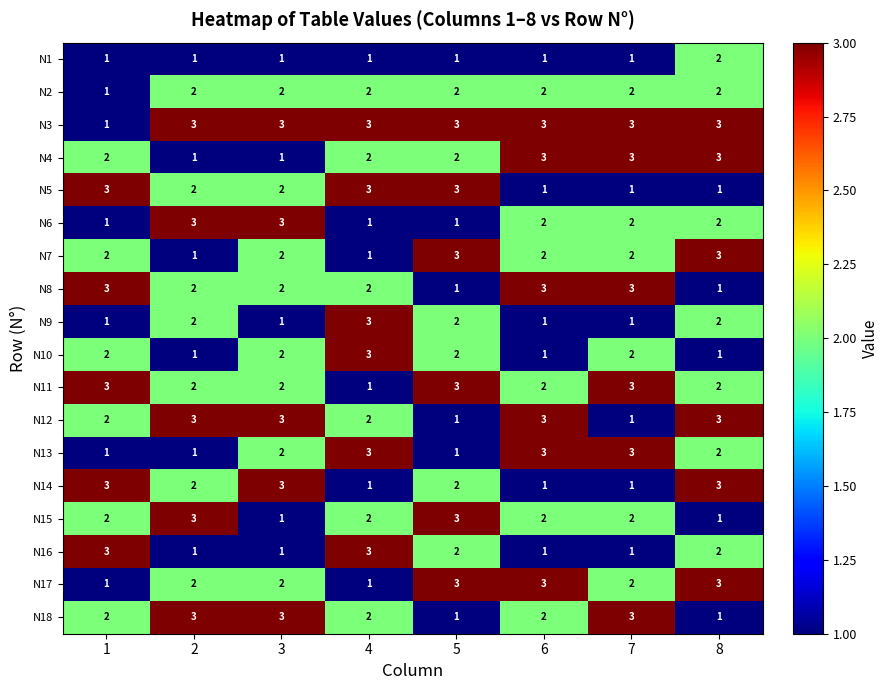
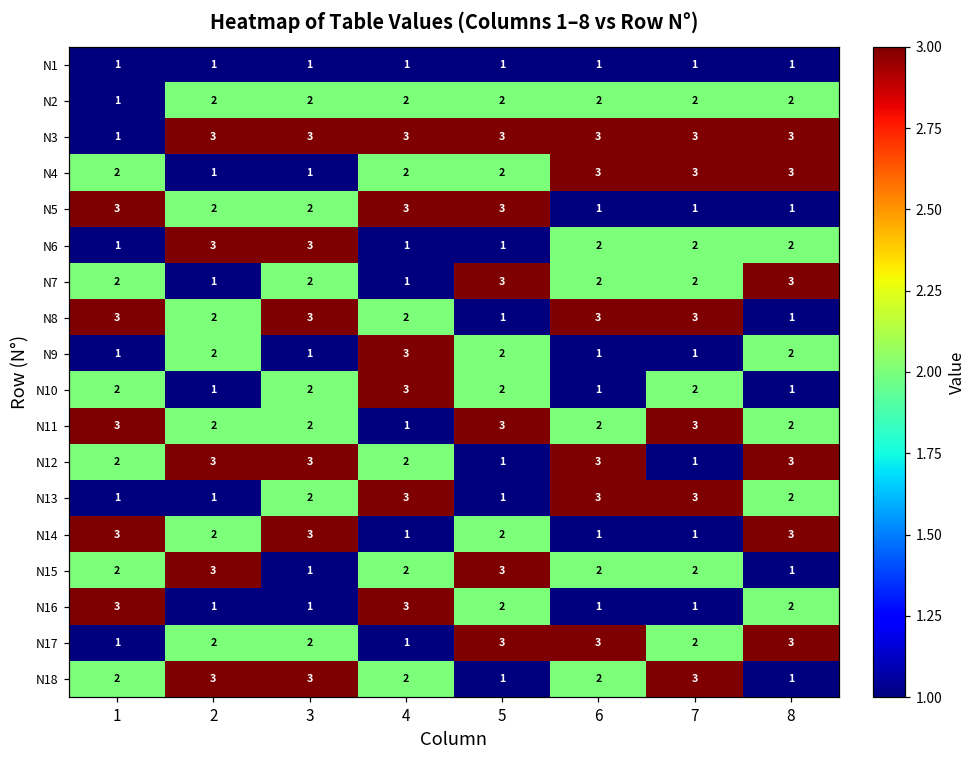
N1, 8: 2 -> 1
N8, 3: 2 -> 3
